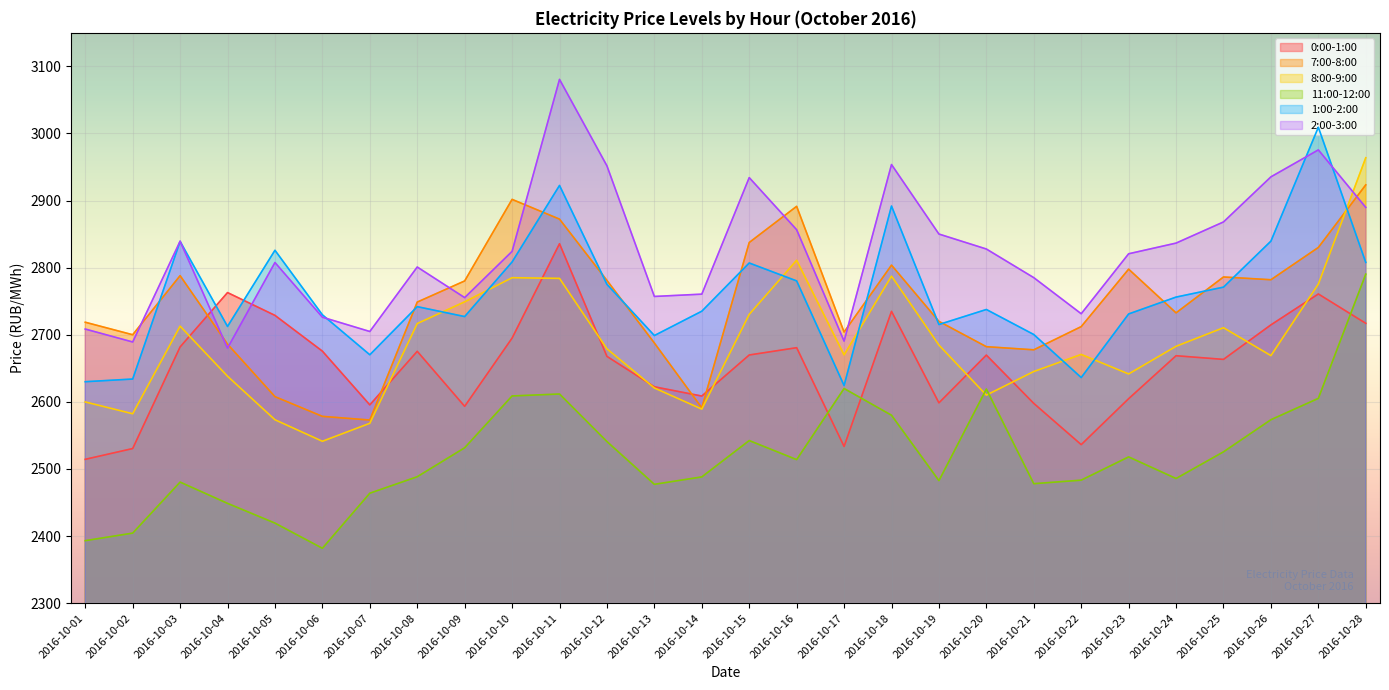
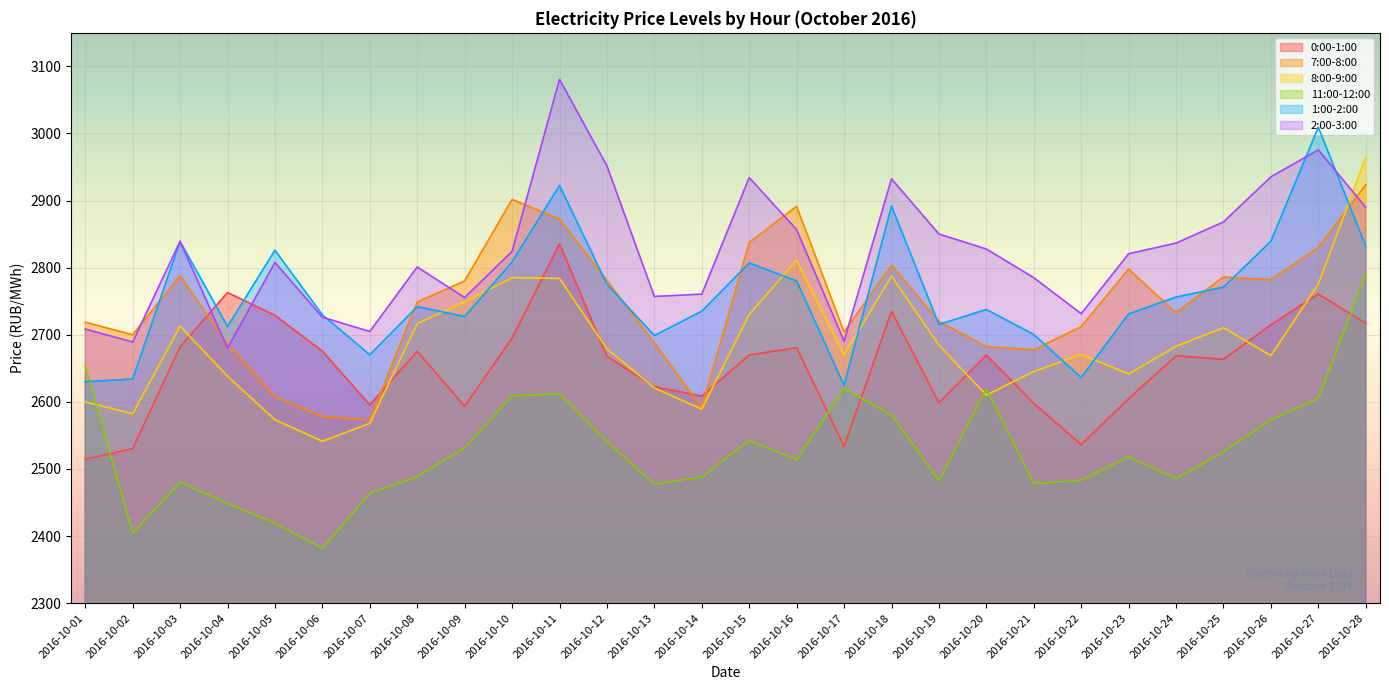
11:00-12:00, 2016-10-01: 2390 -> 2650
2:00-3:00, 2016-10-18: 2950 -> 2930
1:00-2:00, 2016-10-28: 2810 -> 2830
